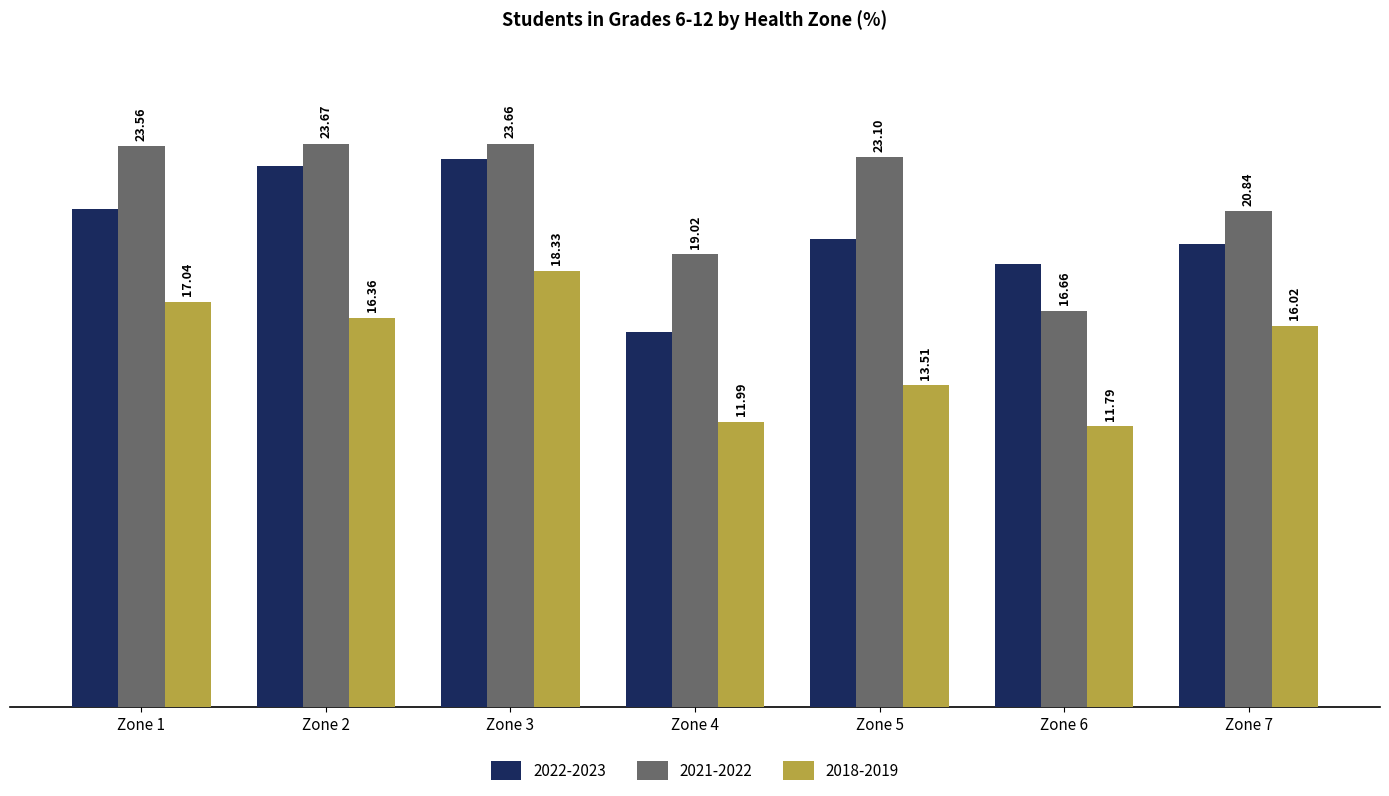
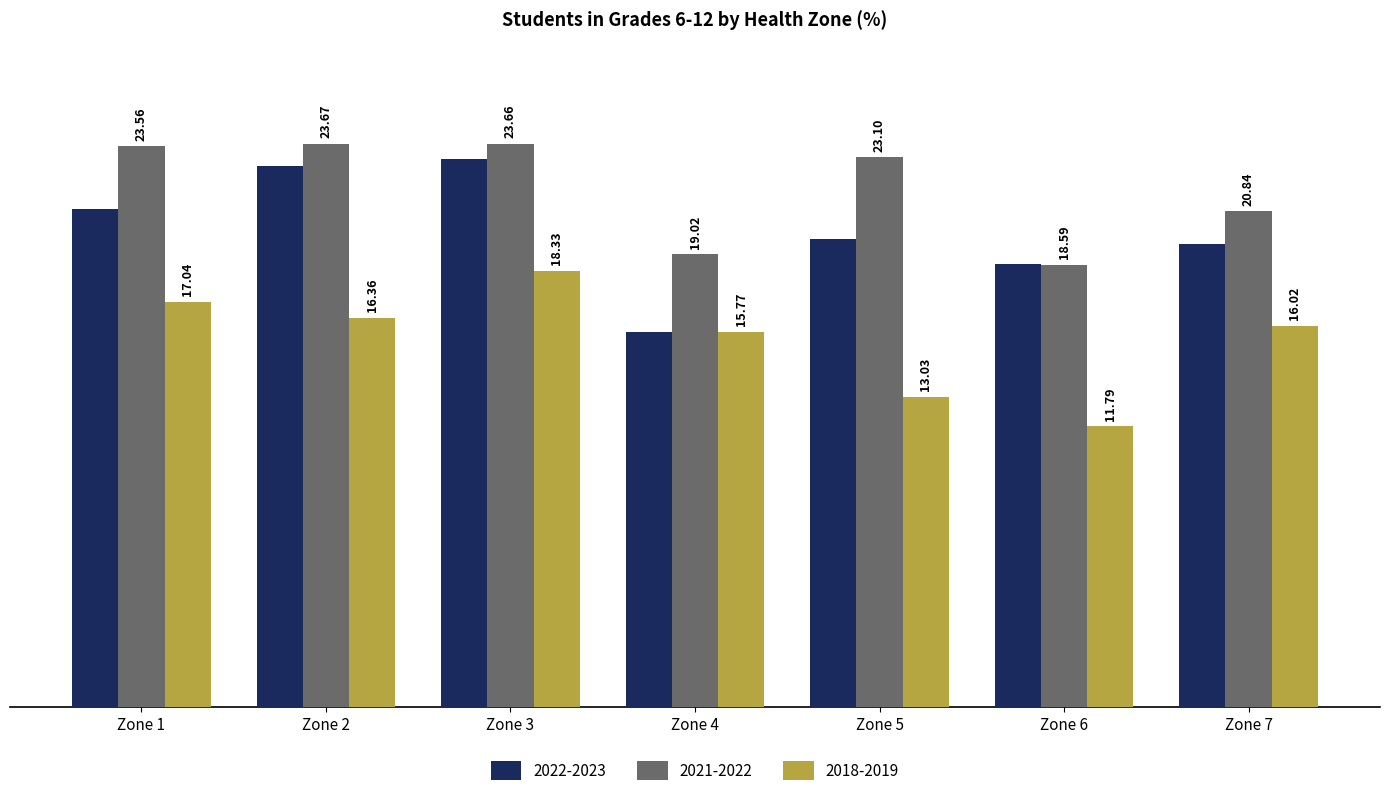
2018-2019, Zone 4: 11.99 -> 15.77
2018-2019, Zone 5: 13.51 -> 13.03
2021-2022, Zone 6: 16.66 -> 18.59
